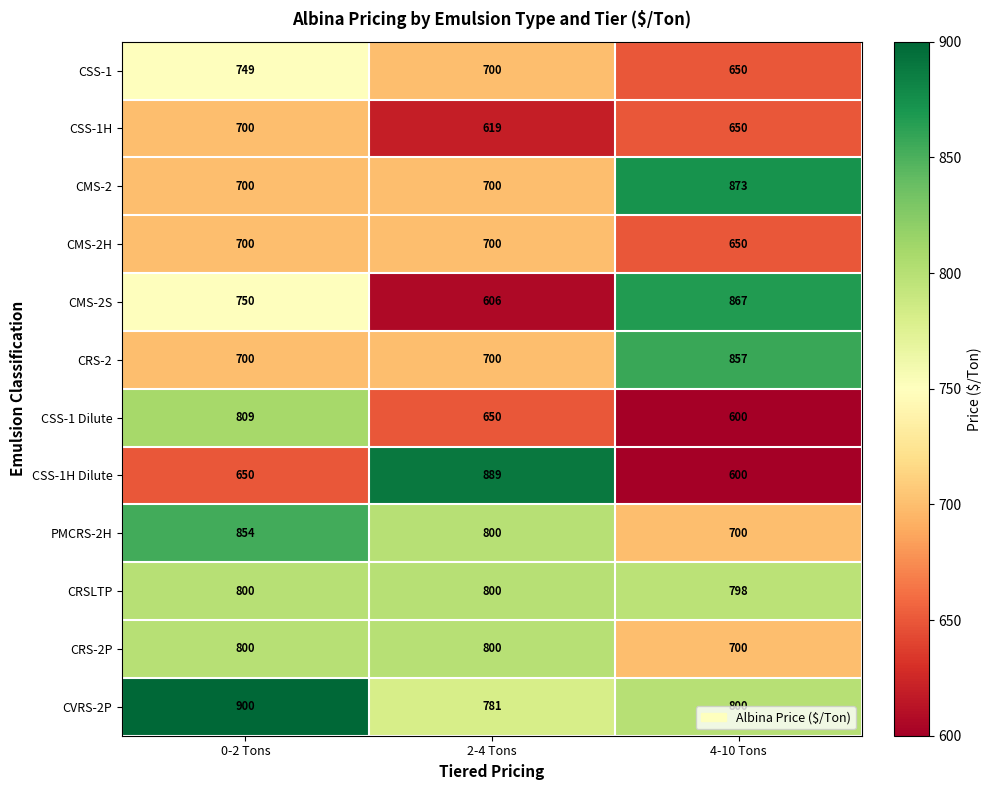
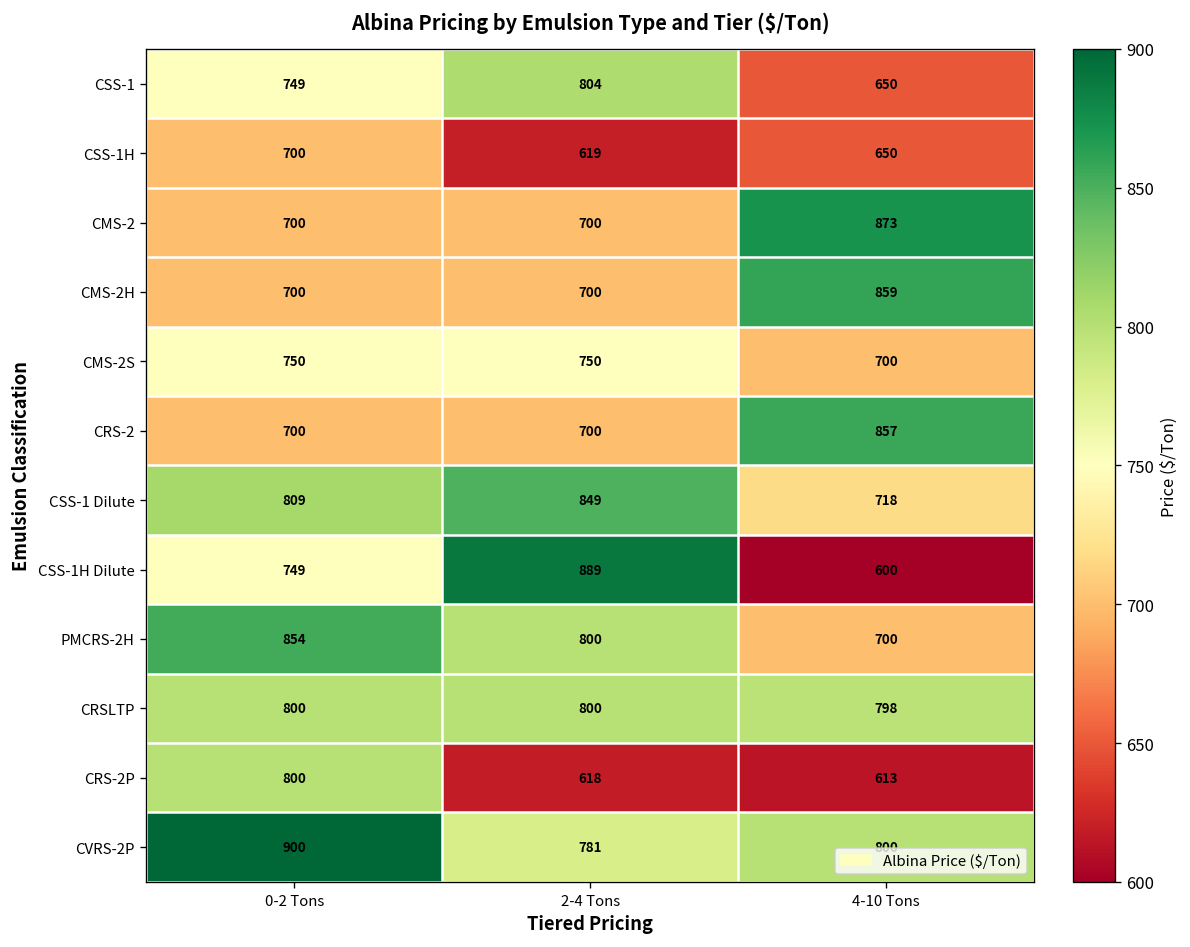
CSS-1, 2-4 Tons: 700 -> 804
CMS-2H, 4-10 Tons: 650 -> 859
CMS-2S, 2-4 Tons: 606 -> 750
CMS-2S, 4-10 Tons: 867 -> 700
CSS-1 Dilute, 2-4 Tons: 650 -> 849
CSS-1 Dilute, 4-10 Tons: 600 -> 718
CSS-1H Dilute, 0-2 Tons: 650 -> 749
CRS-2P, 2-4 Tons: 800 -> 618
CRS-2P, 4-10 Tons: 700 -> 613
